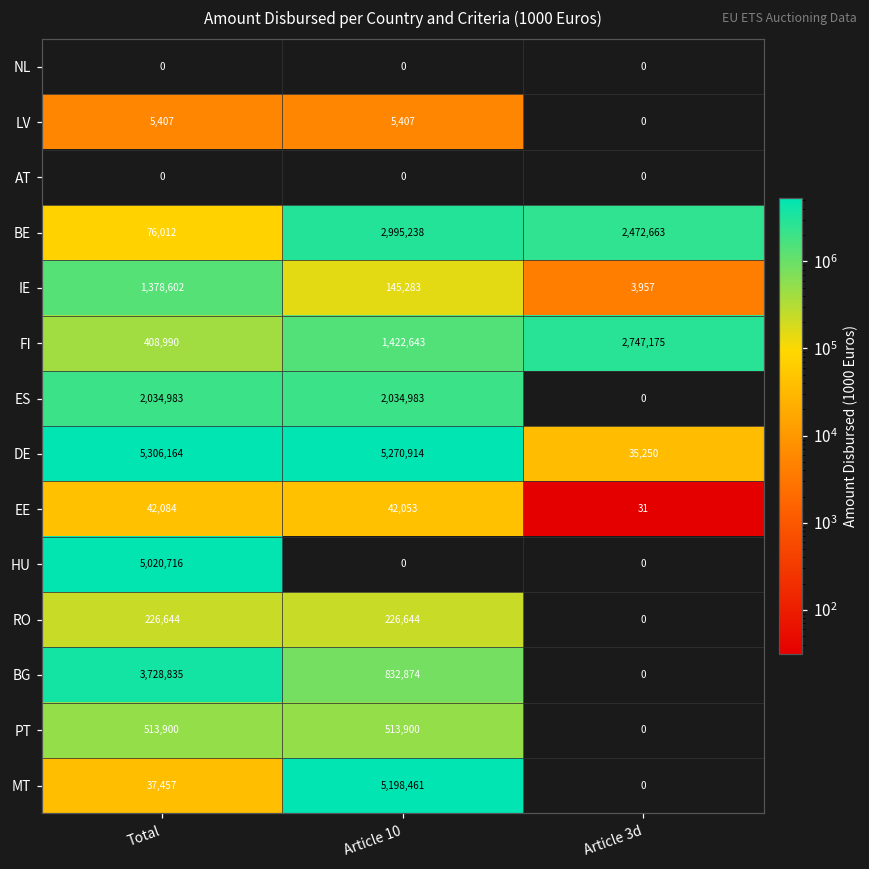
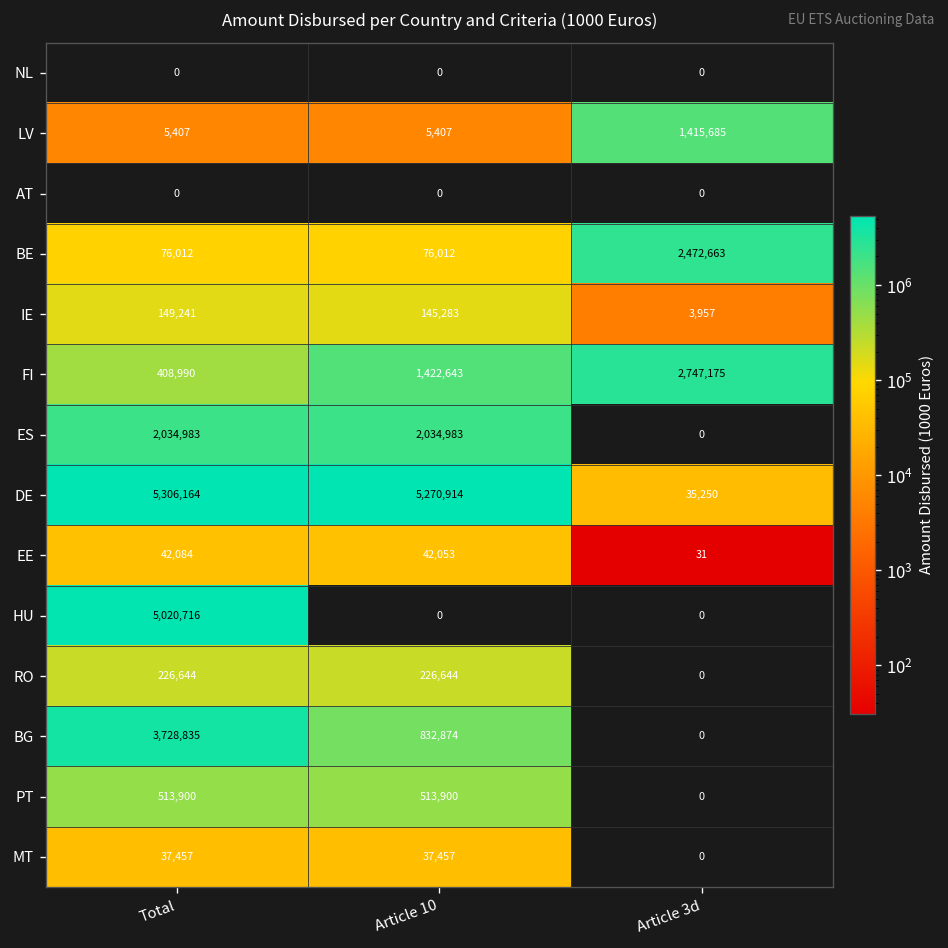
LV, Article 3d: 0 -> 1,415,685
BE, Article 10: 2,995,238 -> 76,012
IE, Total: 1,378,602 -> 149,241
MT, Article 10: 5,198,461 -> 37,457
